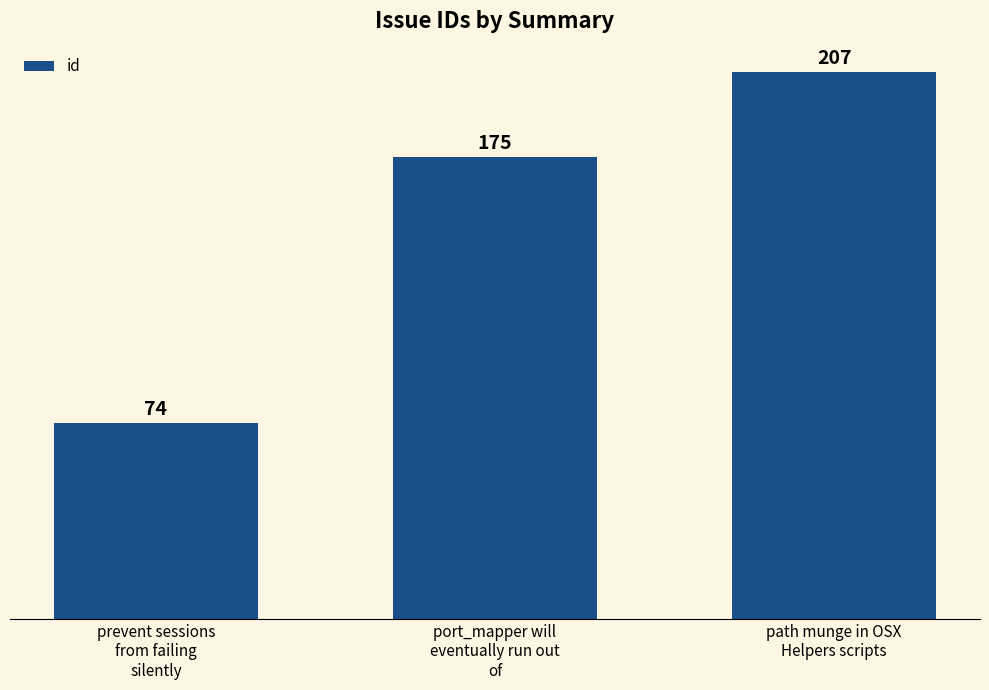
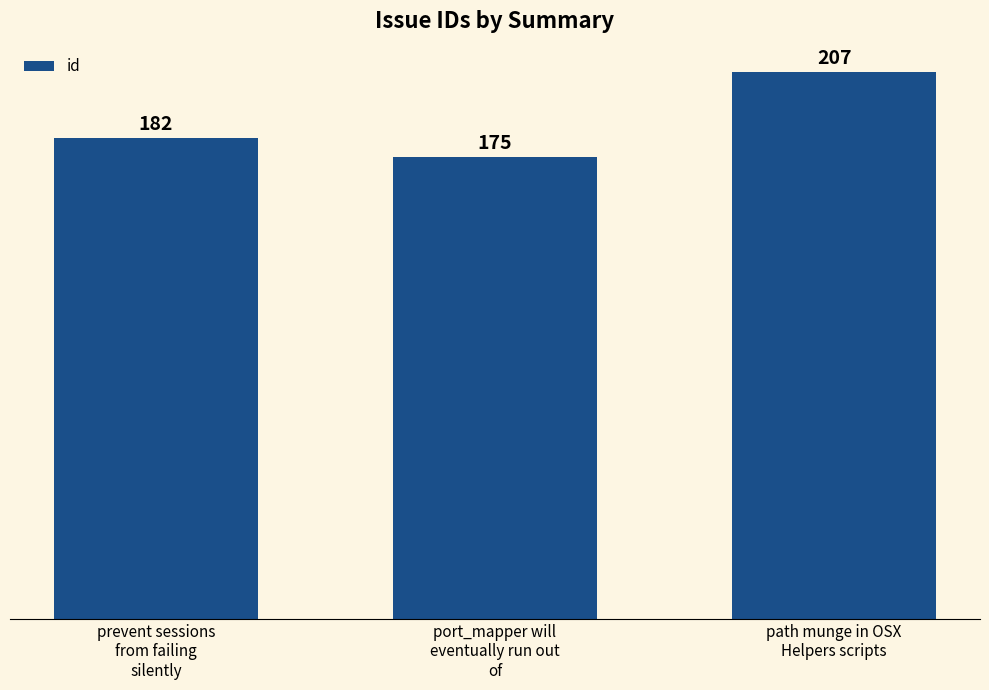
prevent sessions from failing silently: 74 -> 182
